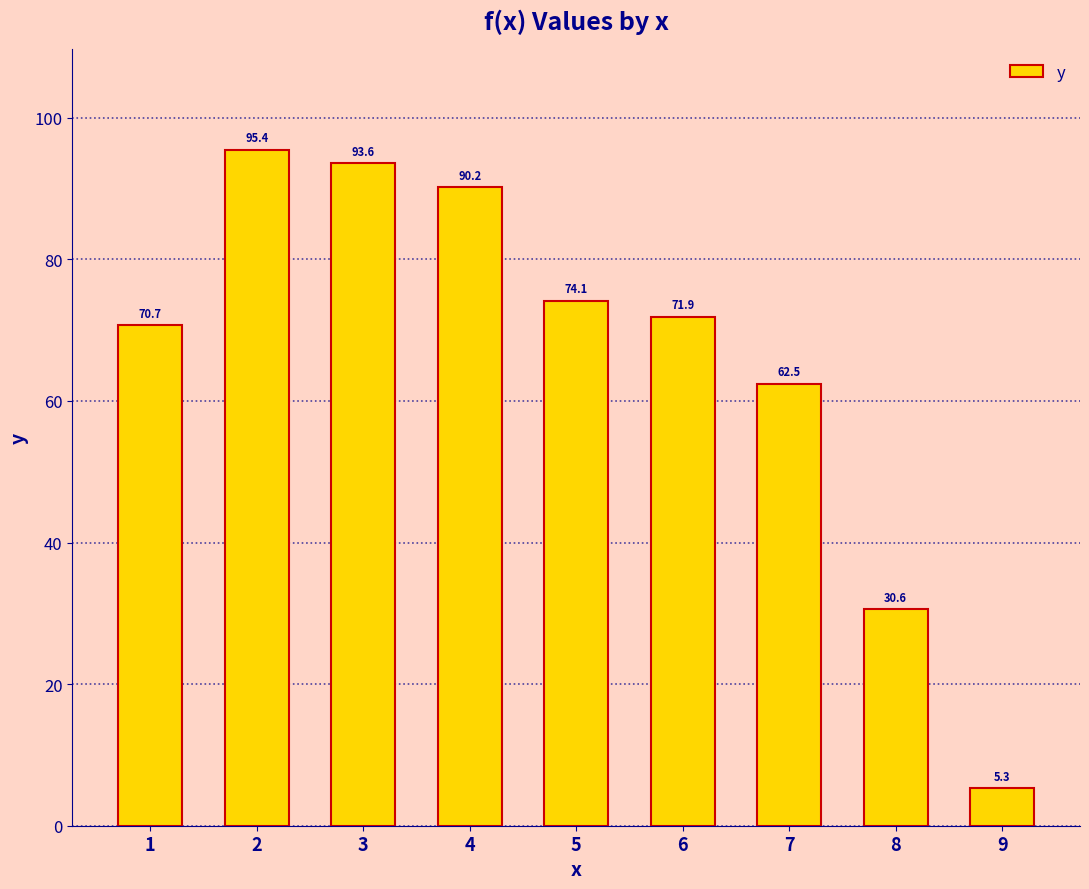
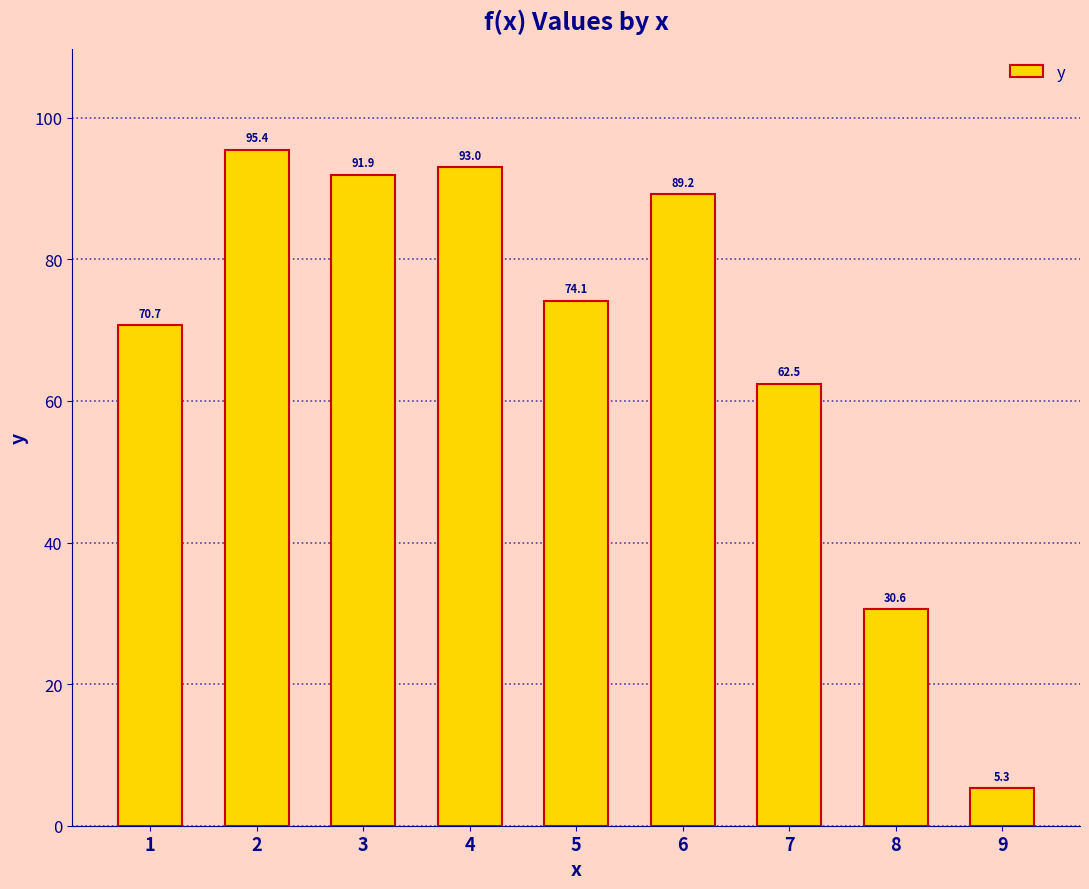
3: 93.6 -> 91.9
4: 90.2 -> 93.0
6: 71.9 -> 89.2
